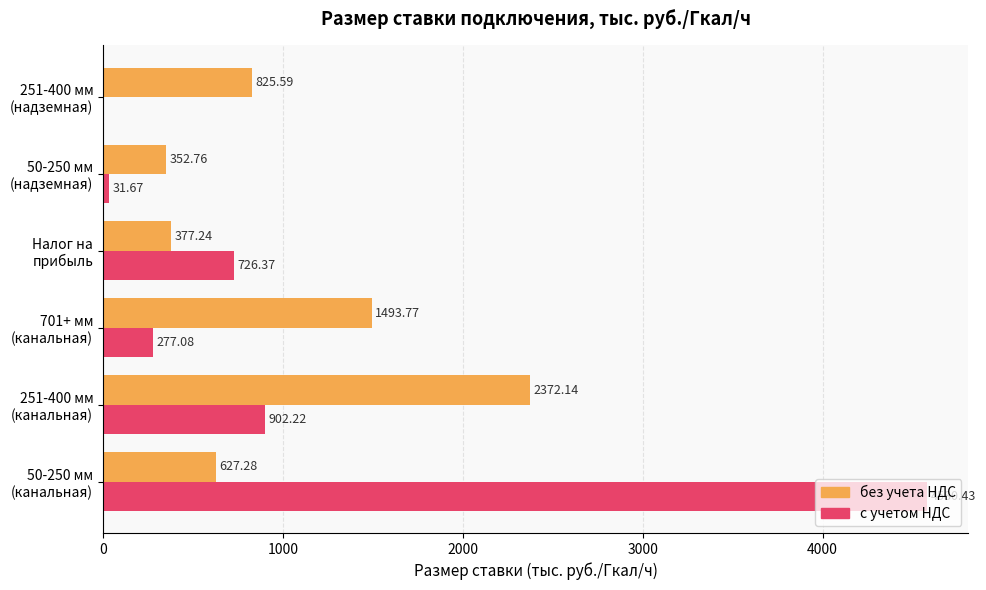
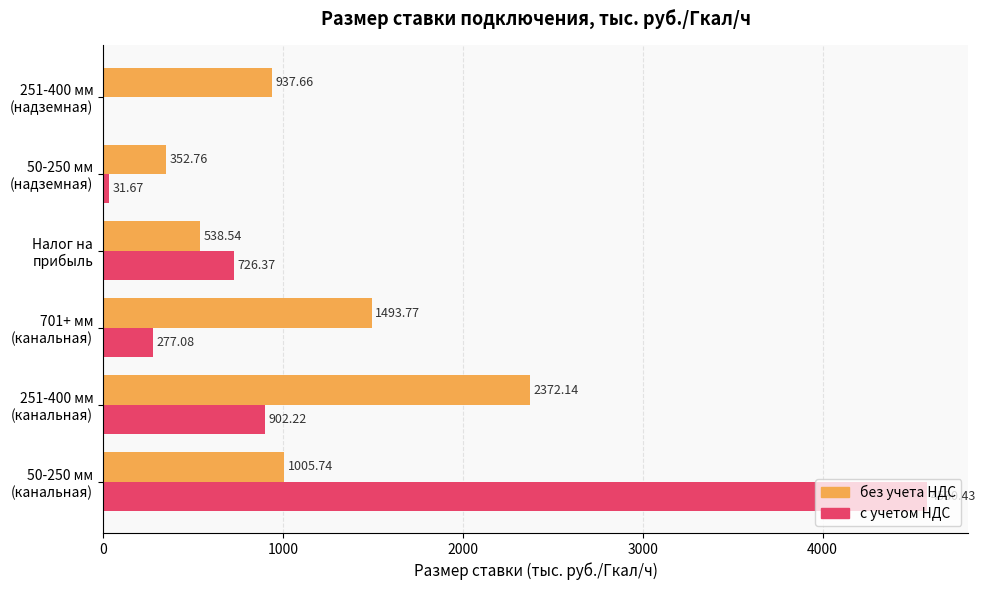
без учета НДС, 251-400 мм (надземная): 825.59 -> 937.66
без учета НДС, Налог на прибыль: 377.24 -> 538.54
без учета НДС, 50-250 мм (канальная): 627.28 -> 1005.74
